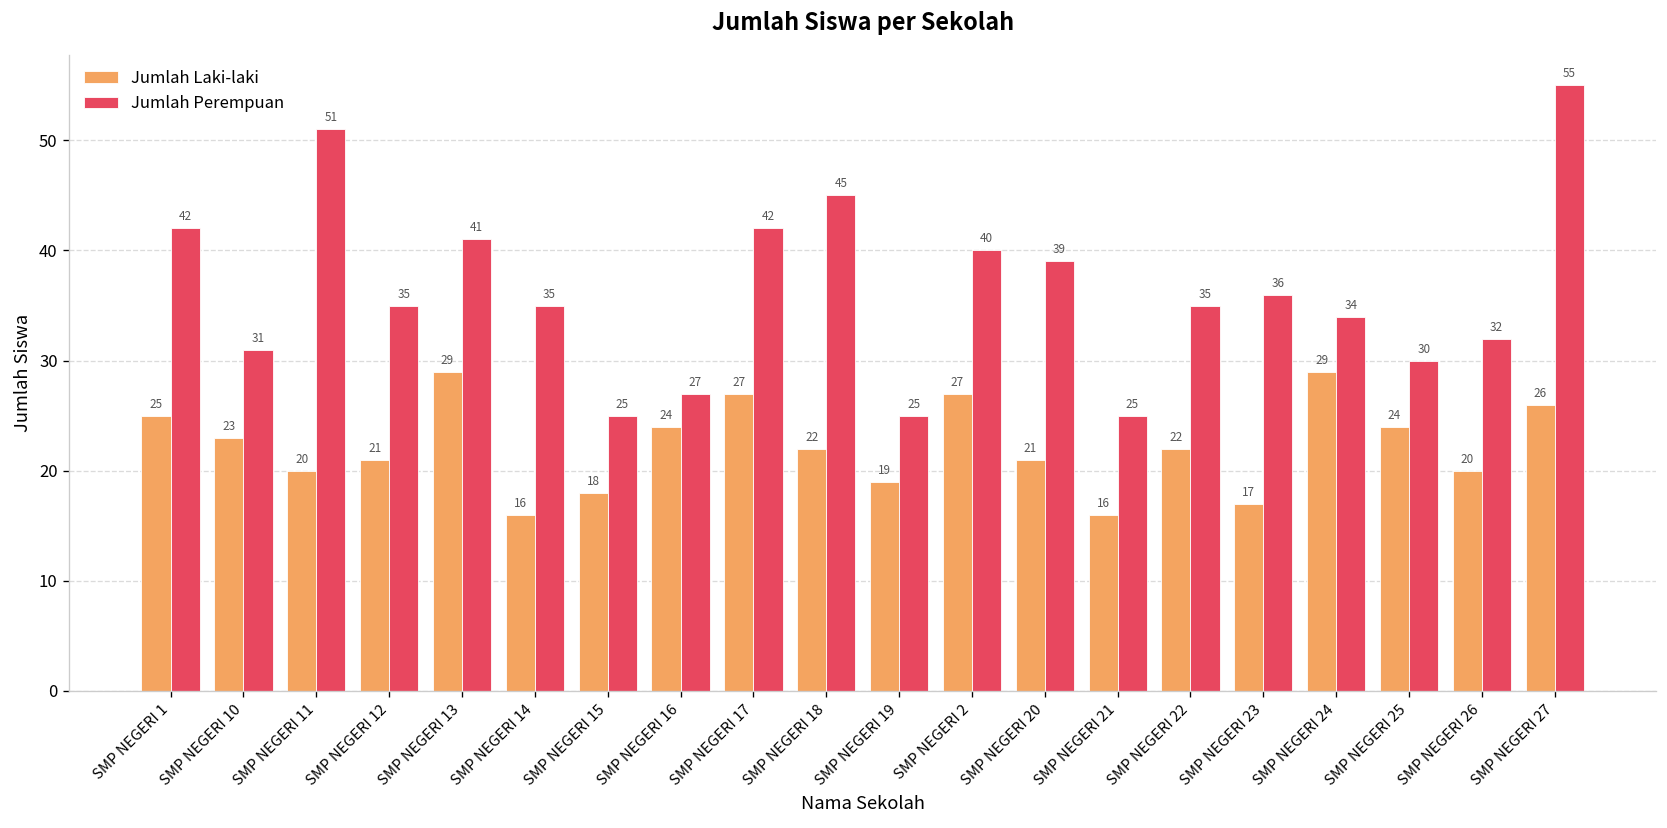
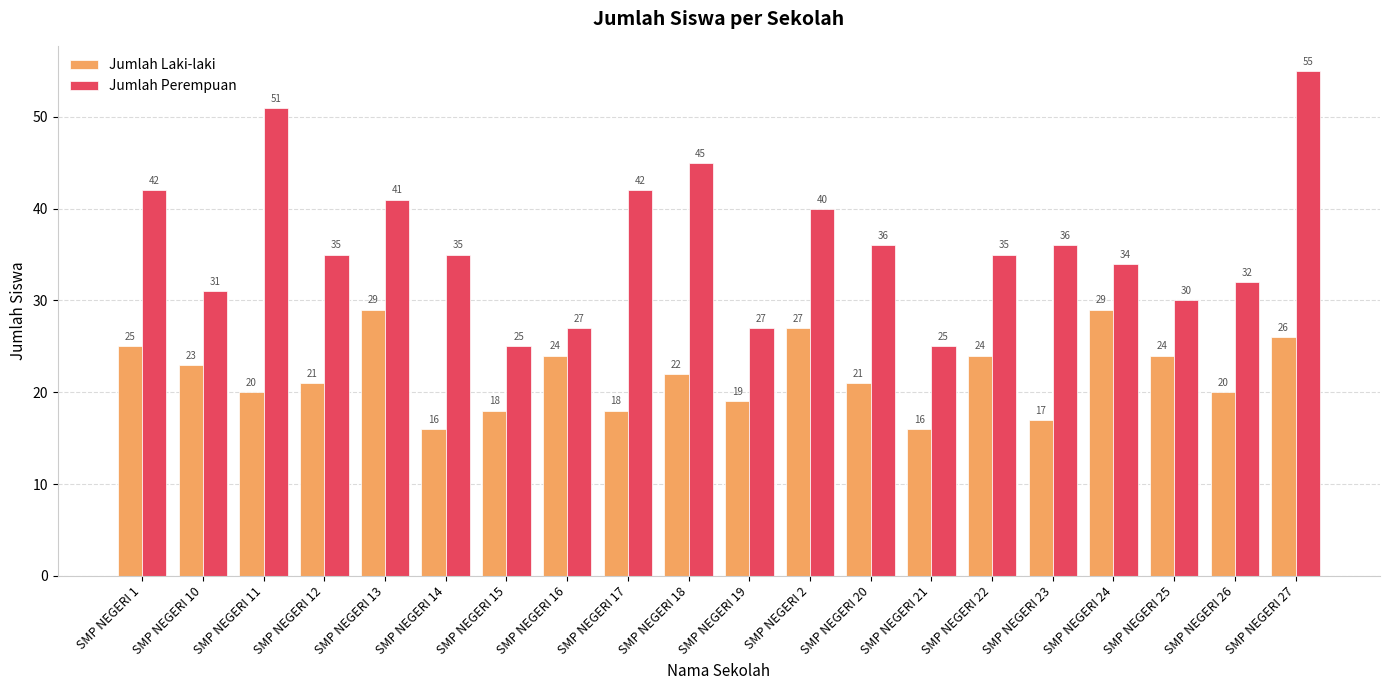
Jumlah Laki-laki, SMP NEGERI 17: 27 -> 18
Jumlah Perempuan, SMP NEGERI 19: 25 -> 27
Jumlah Perempuan, SMP NEGERI 20: 39 -> 36
Jumlah Laki-laki, SMP NEGERI 22: 22 -> 24
